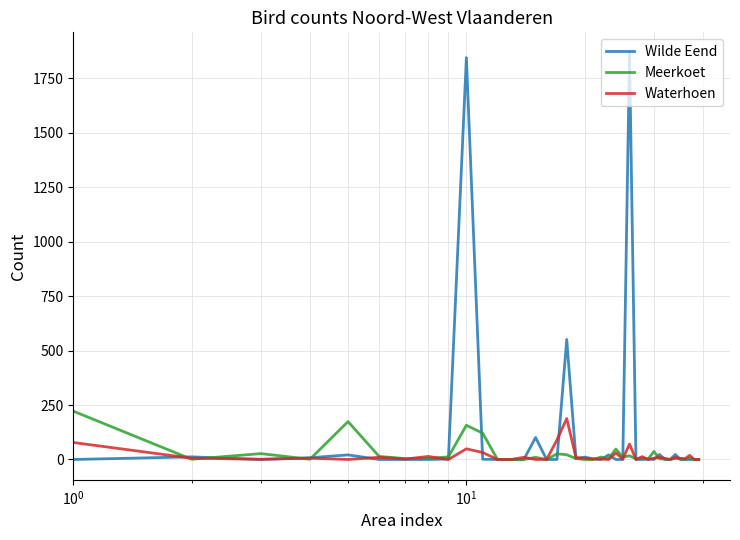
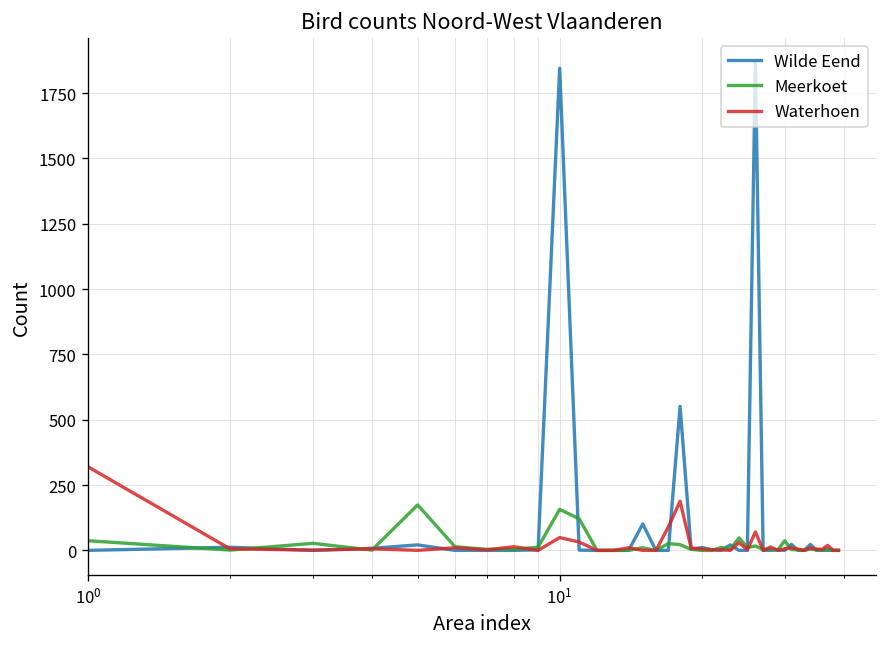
Meerkoet, 10^0: 220 -> 40
Waterhoen, 10^0: 80 -> 320
